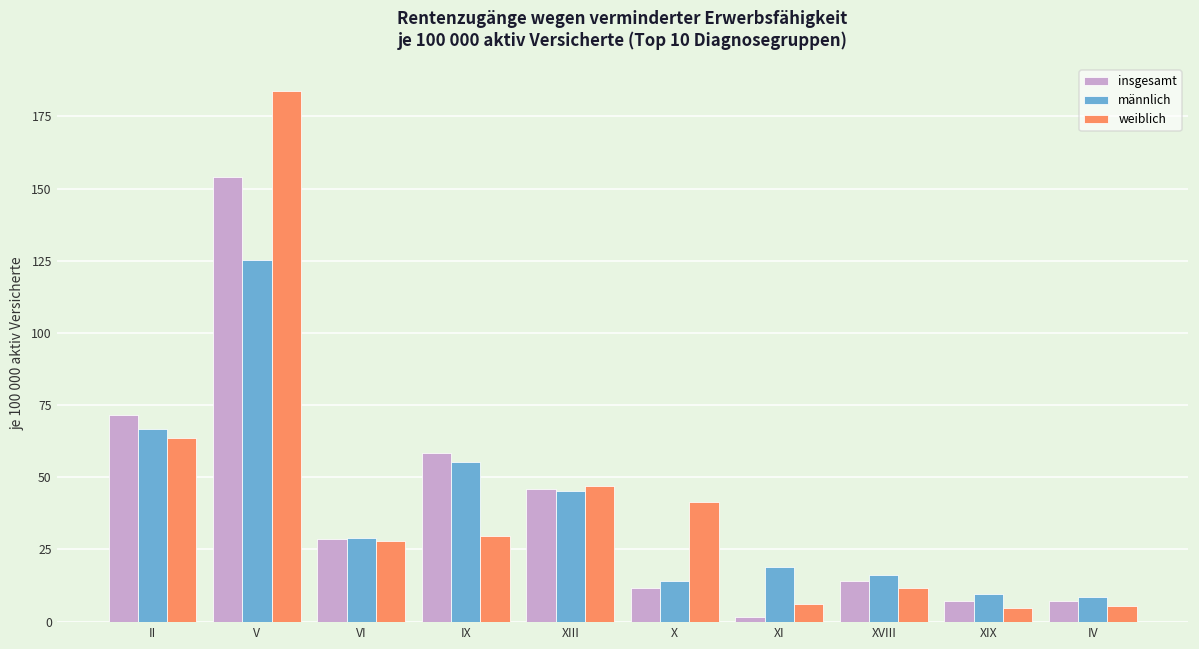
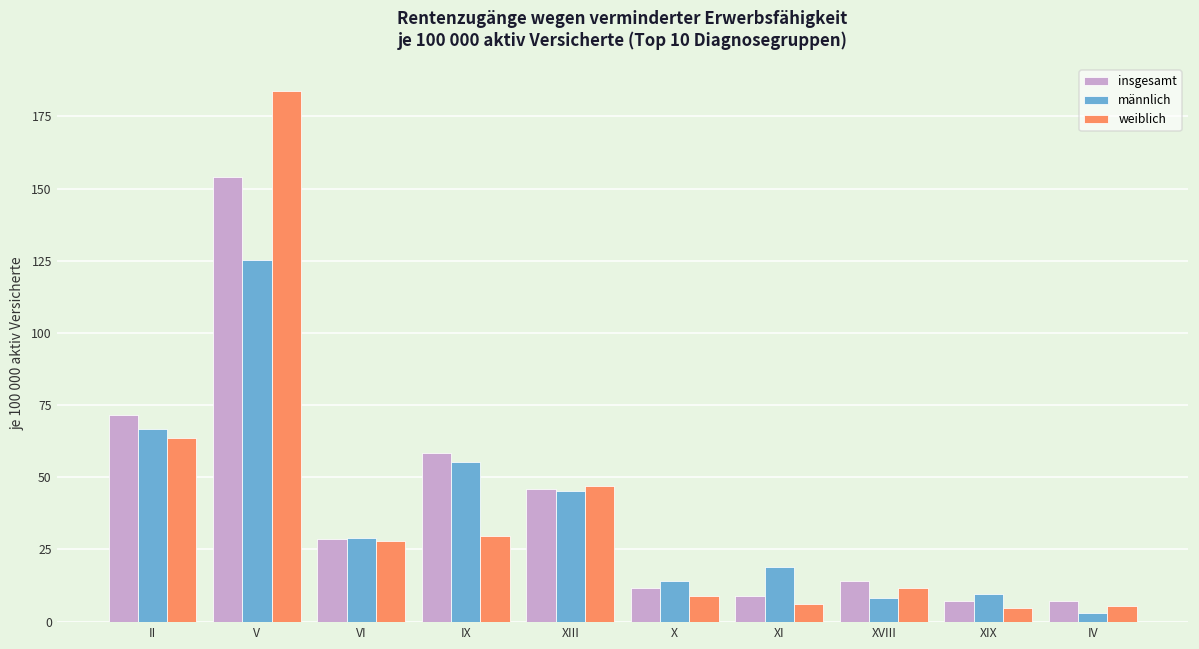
weiblich, X: 41 -> 9
insgesamt, XI: 2 -> 9
männlich, XVIII: 16 -> 8
männlich, IV: 9 -> 3
